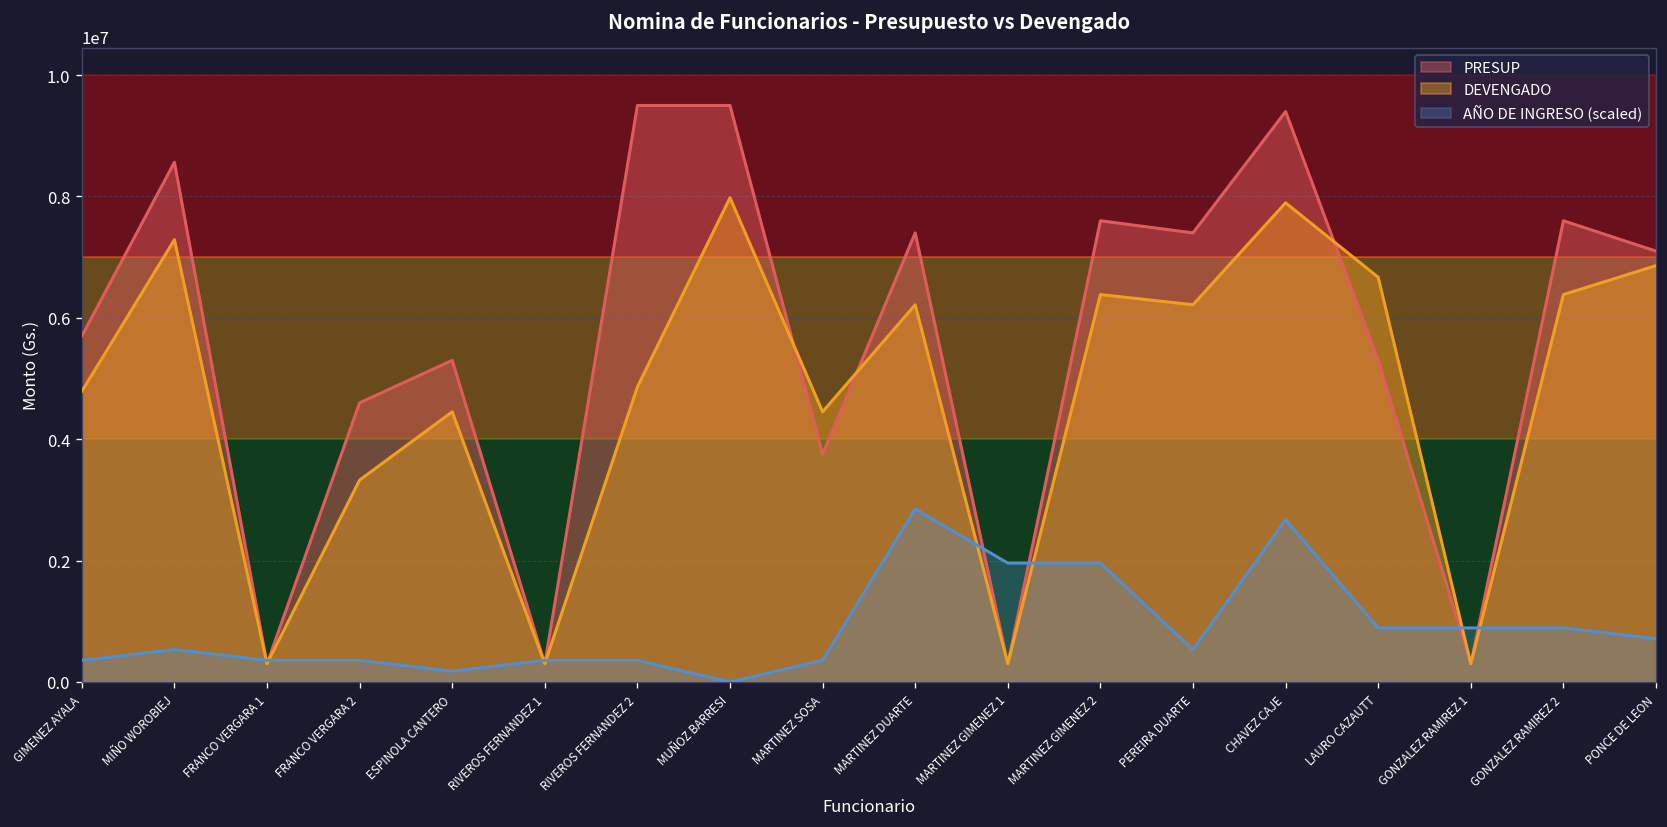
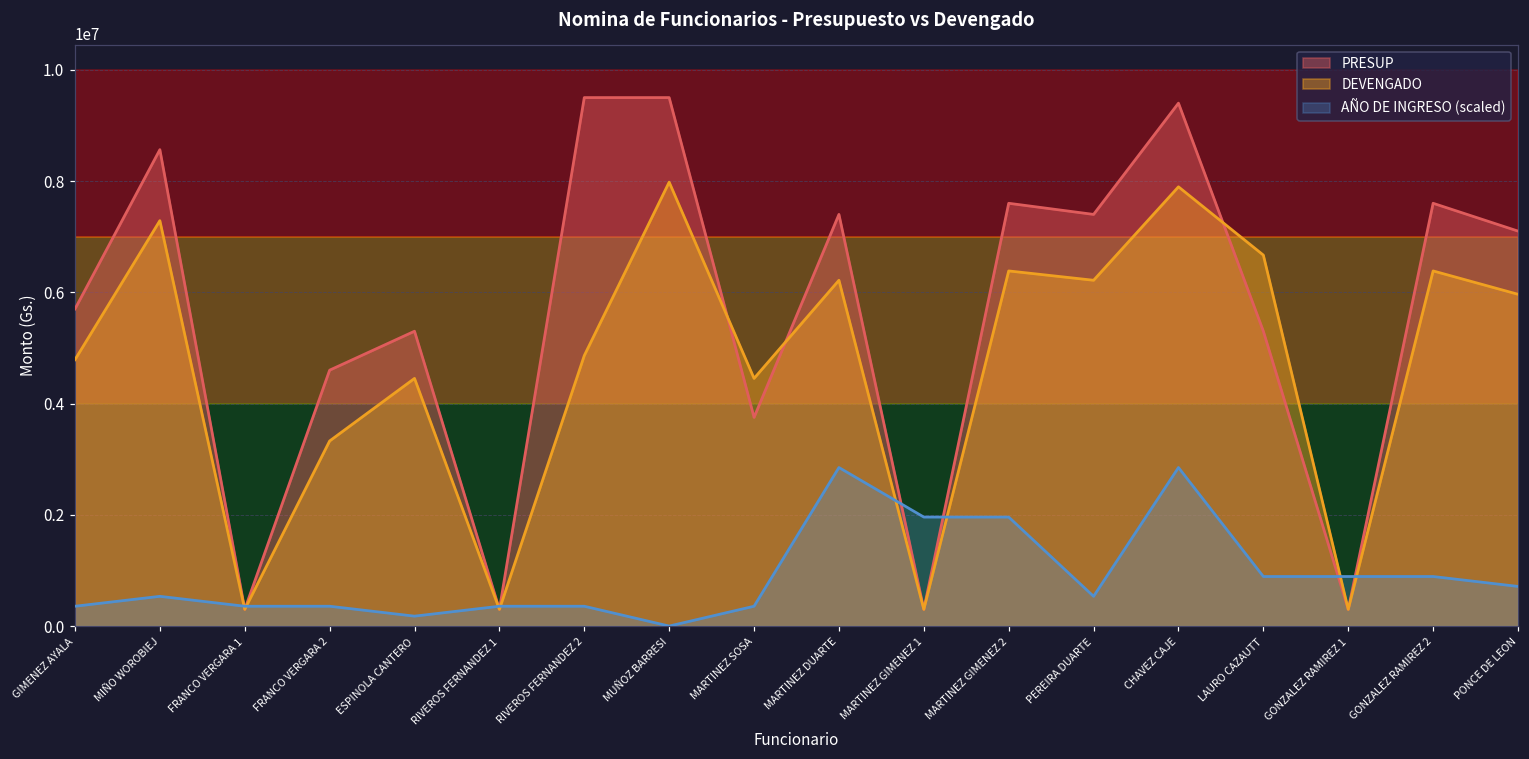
AÑO DE INGRESO (scaled), CHAVEZ CAJE: 2700000 -> 2900000
DEVENGADO, PONCE DE LEON: 6900000 -> 6000000
